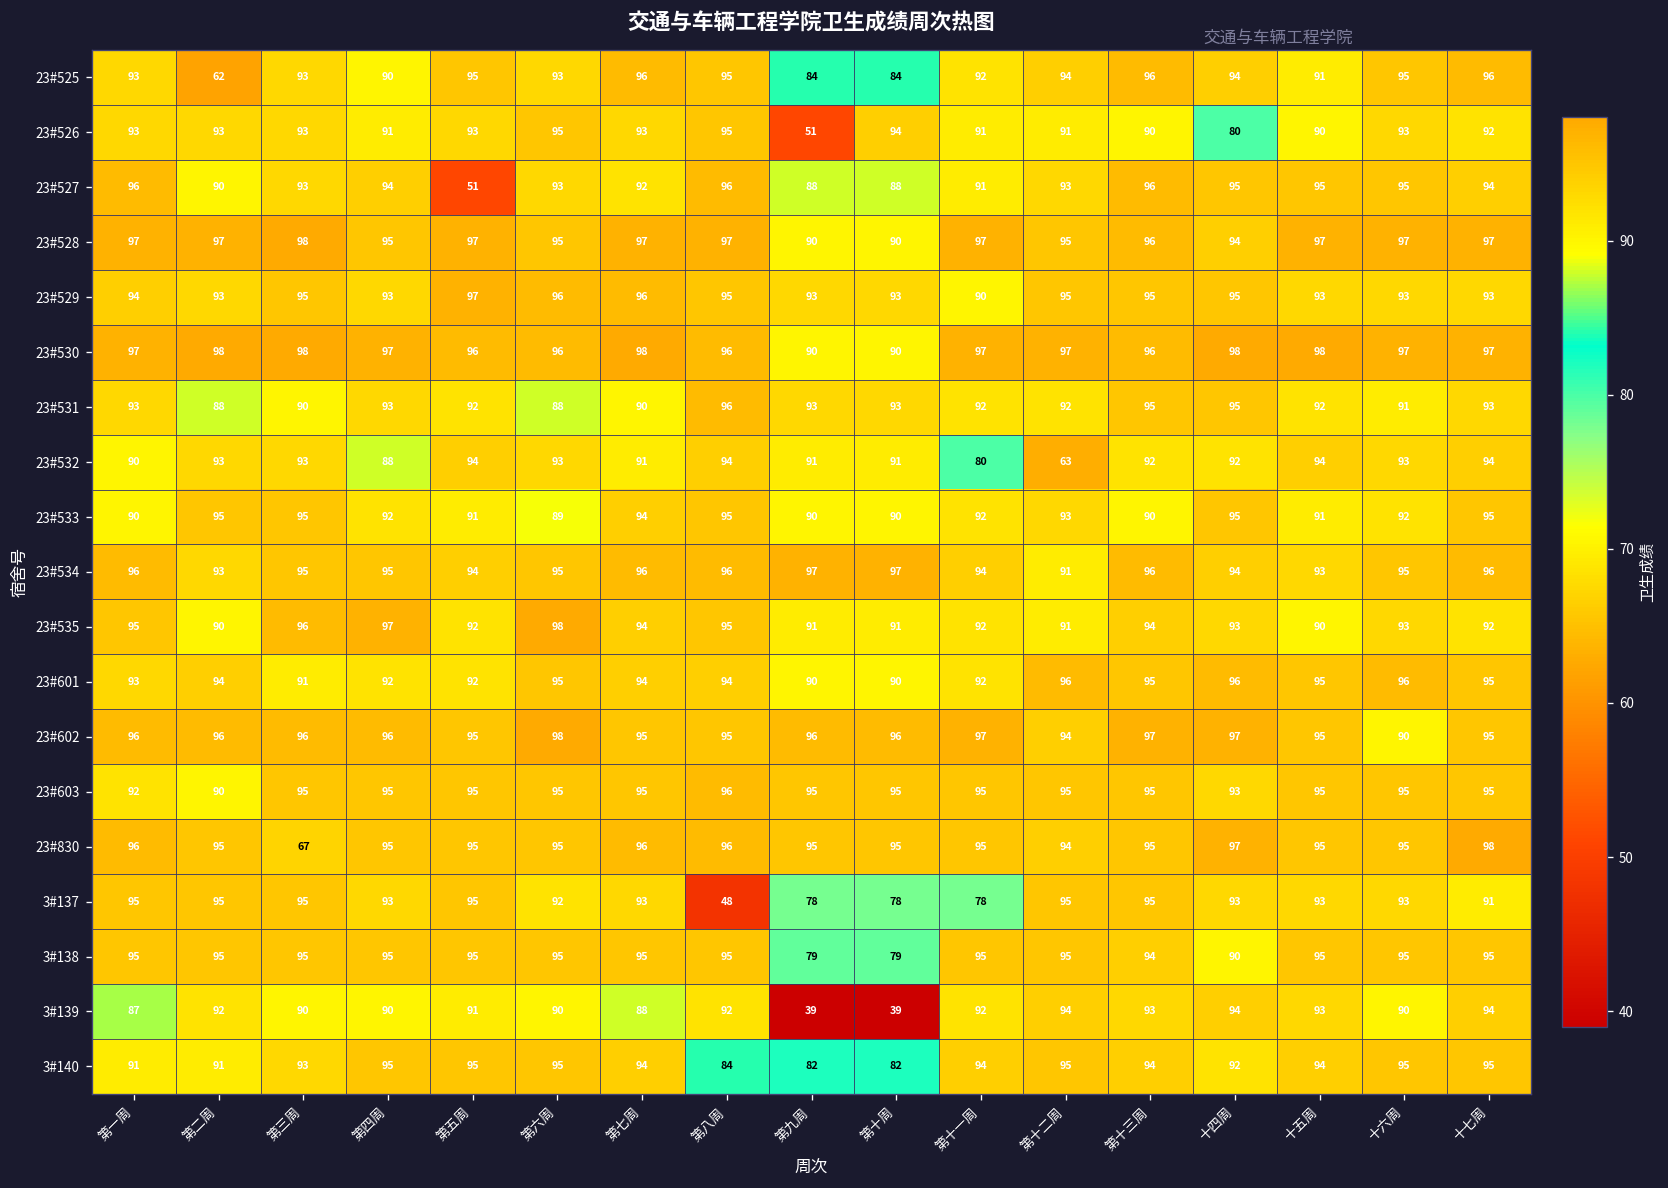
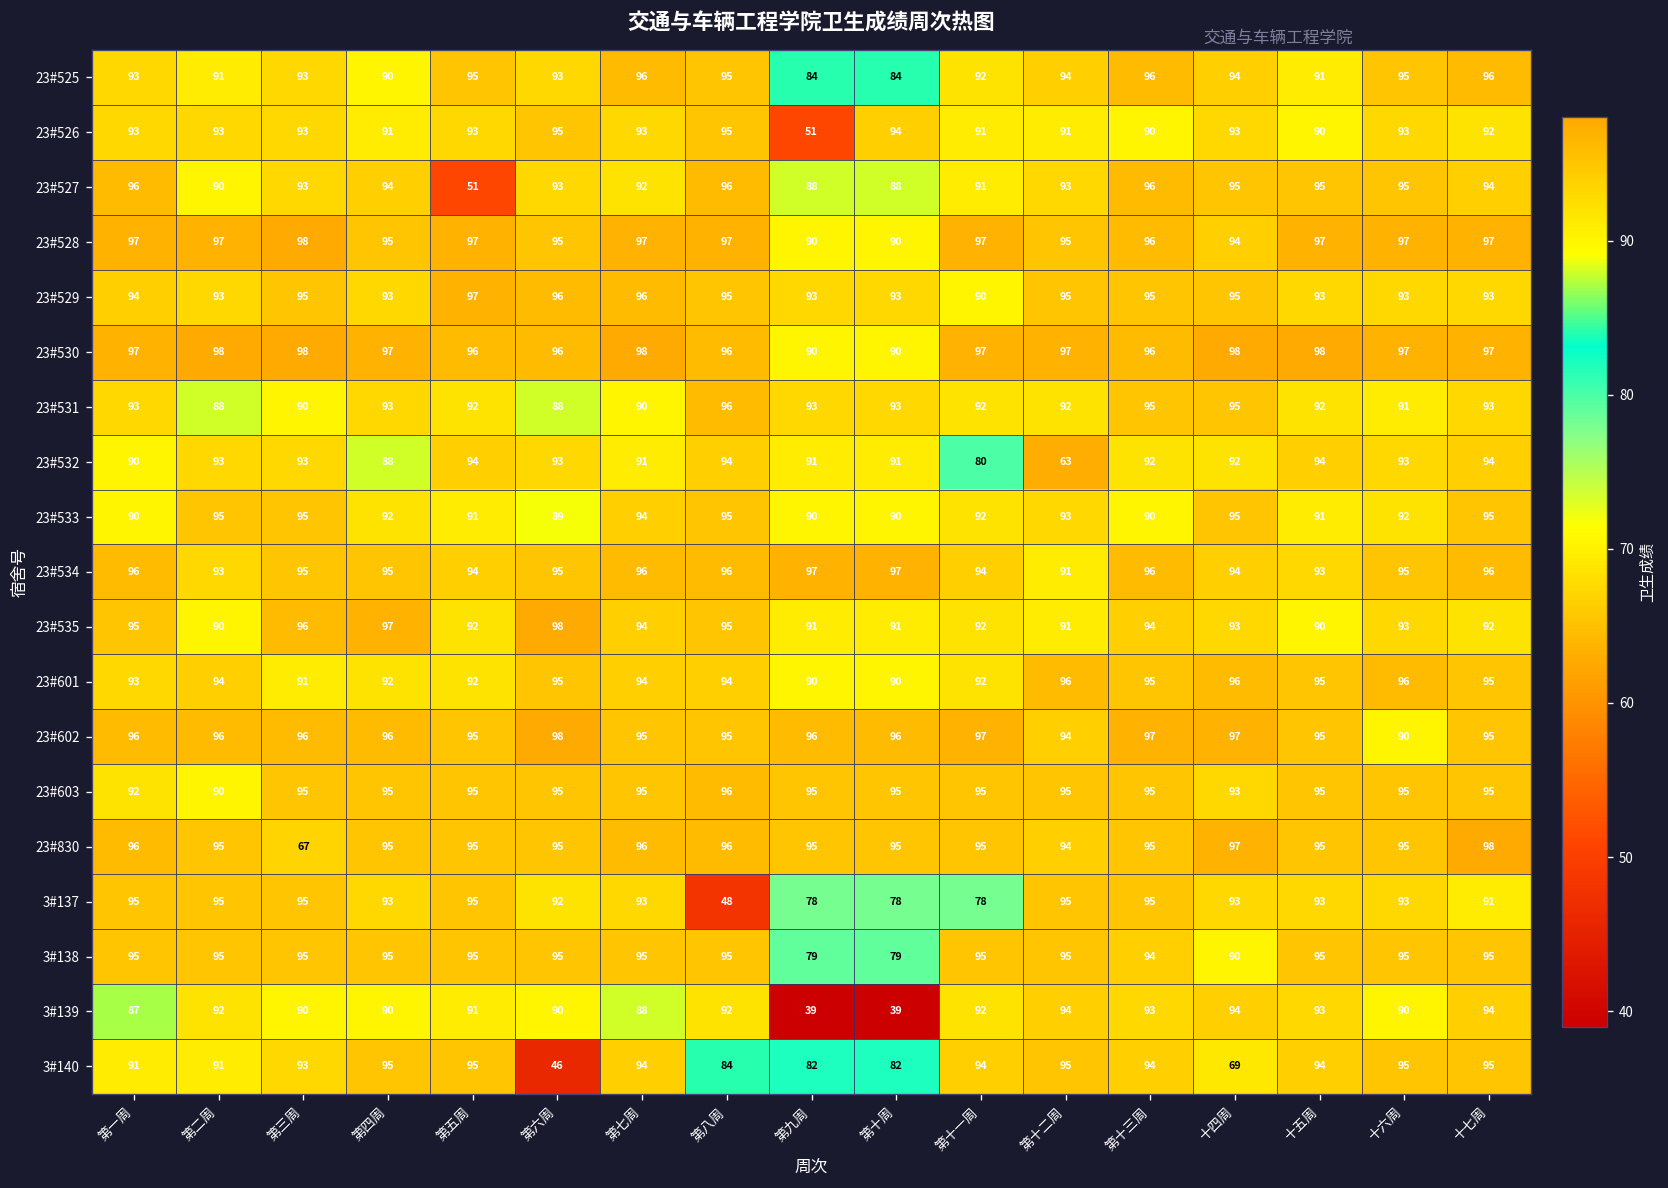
23#525, 第二周: 62 -> 91
23#526, 十四周: 80 -> 93
3#140, 第六周: 95 -> 46
3#140, 十四周: 92 -> 69
